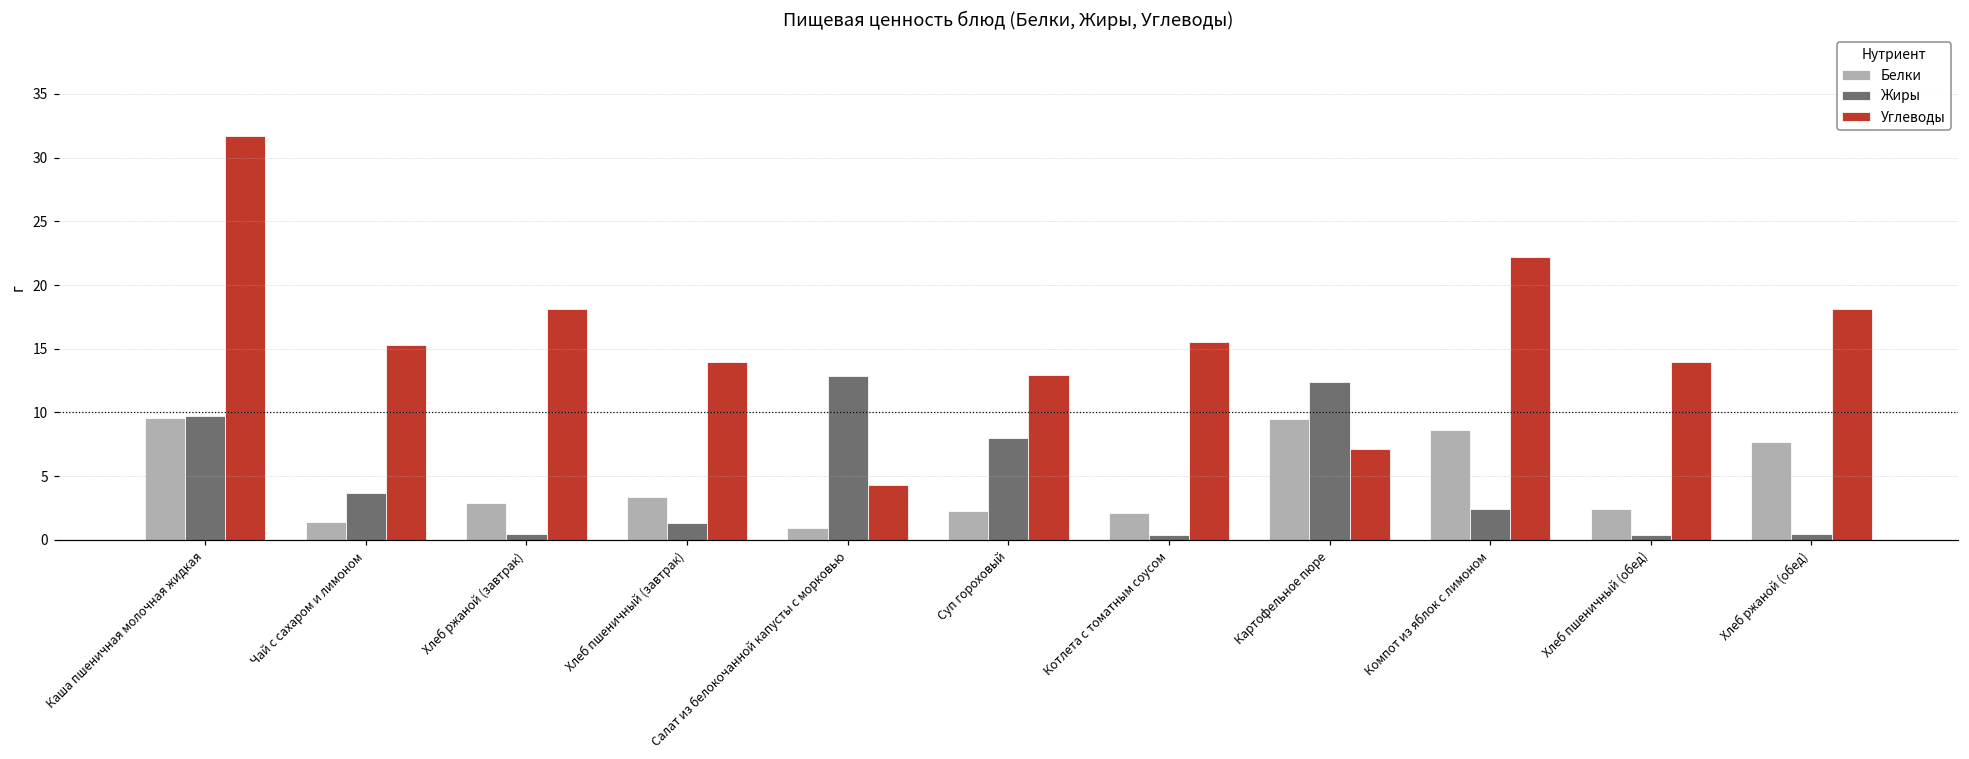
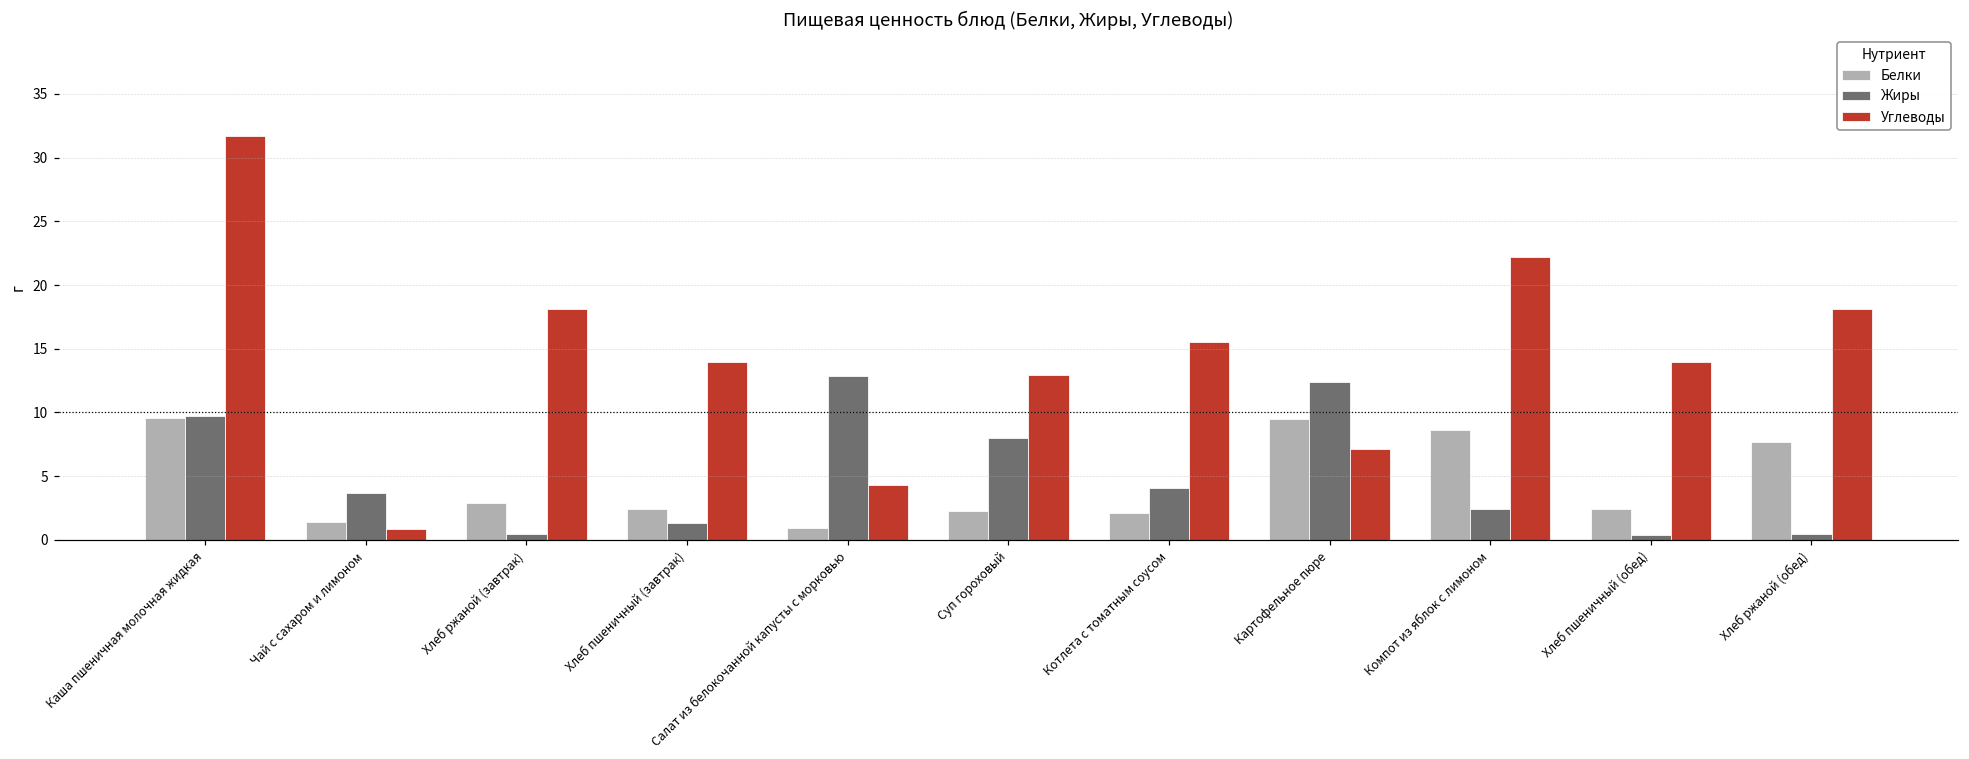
Углеводы, Чай с сахаром и лимоном: 15.3 -> 0.9
Белки, Хлеб пшеничный (завтрак): 3.4 -> 2.4
Жиры, Котлета с томатным соусом: 0.4 -> 4.0
